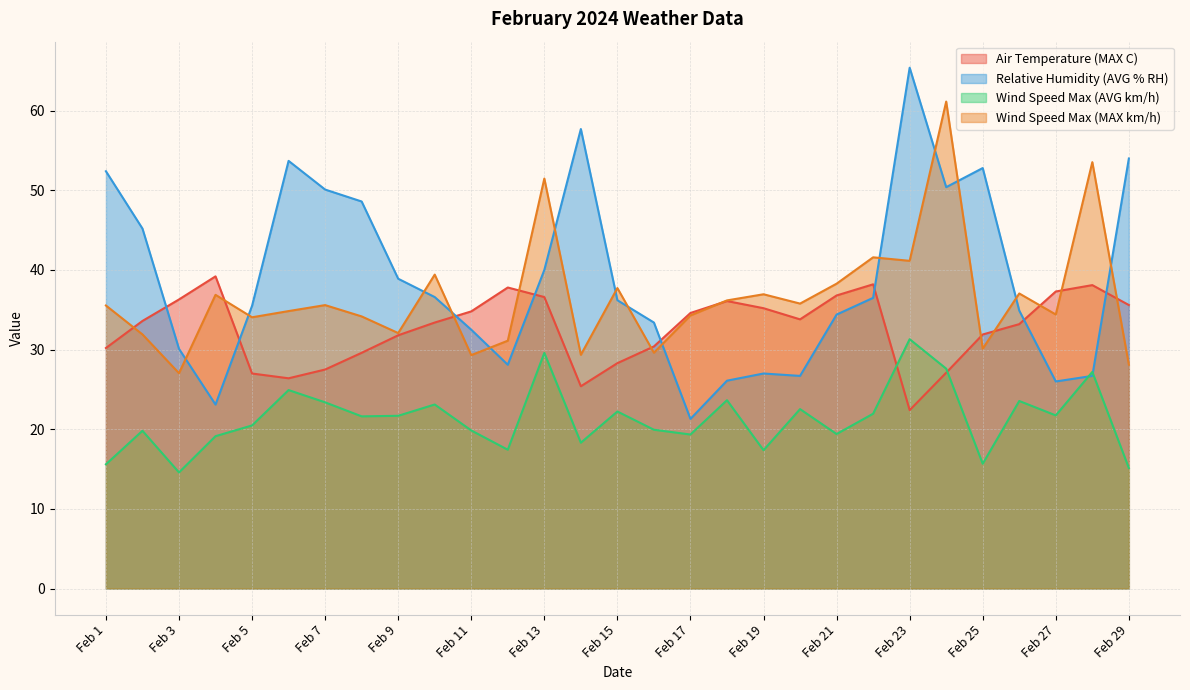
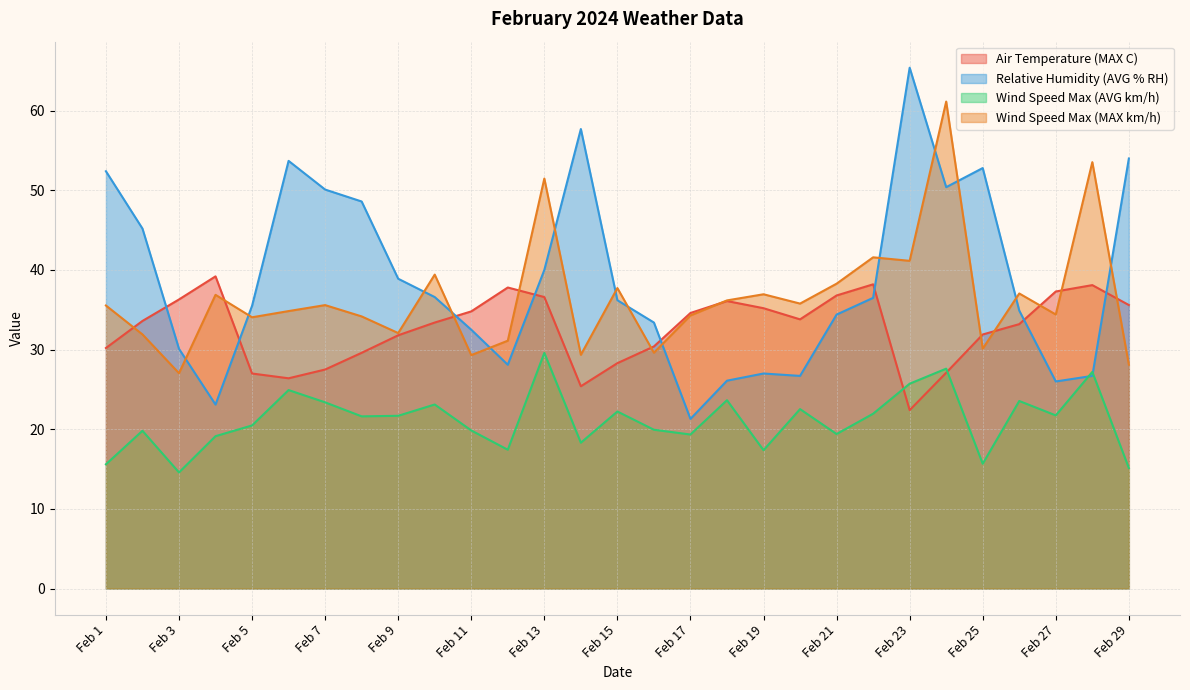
Wind Speed Max (AVG km/h), Feb 23: 31 -> 26
